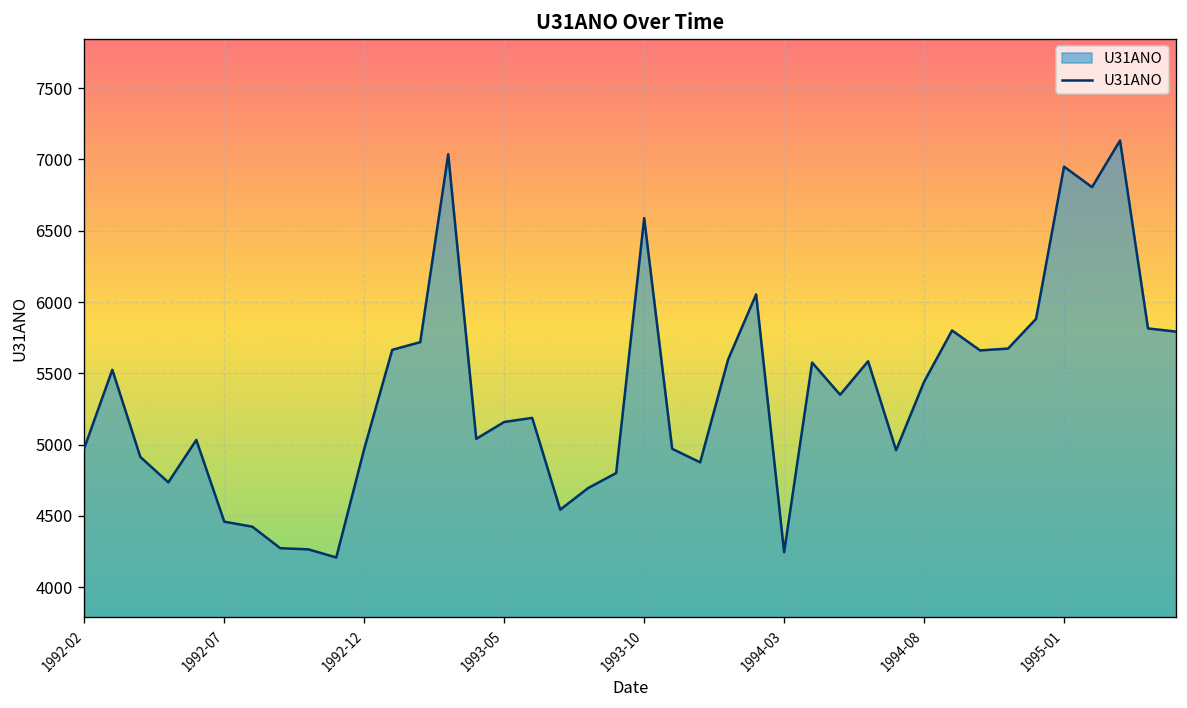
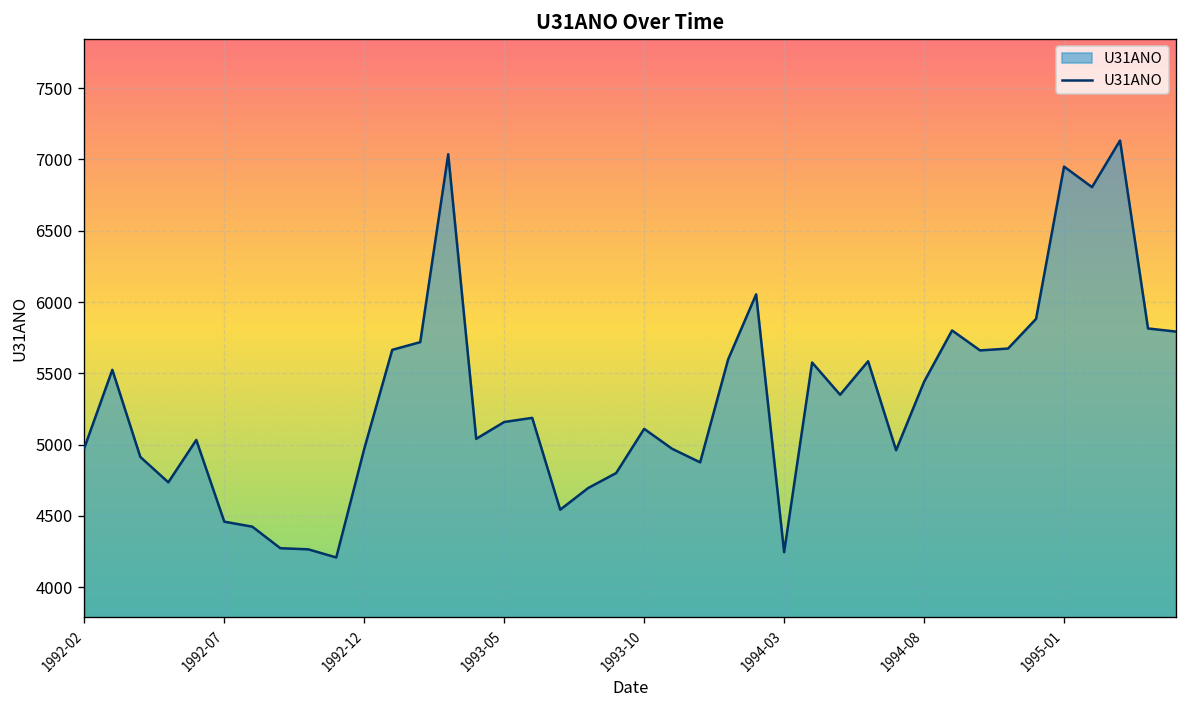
1993-10: 6590 -> 5110
